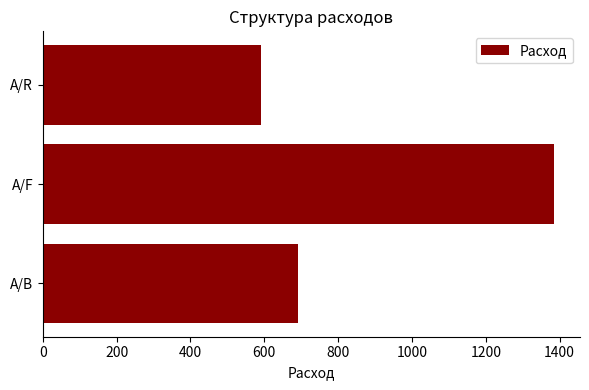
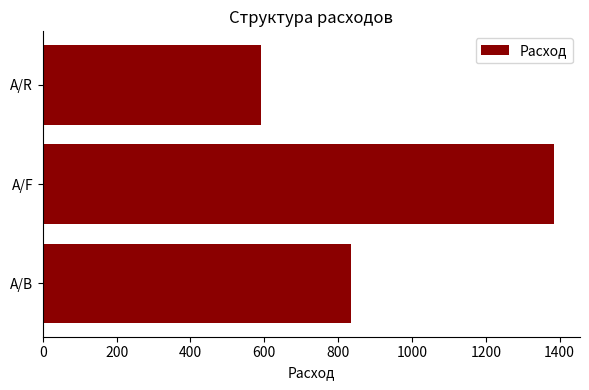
A/B: 690 -> 840
